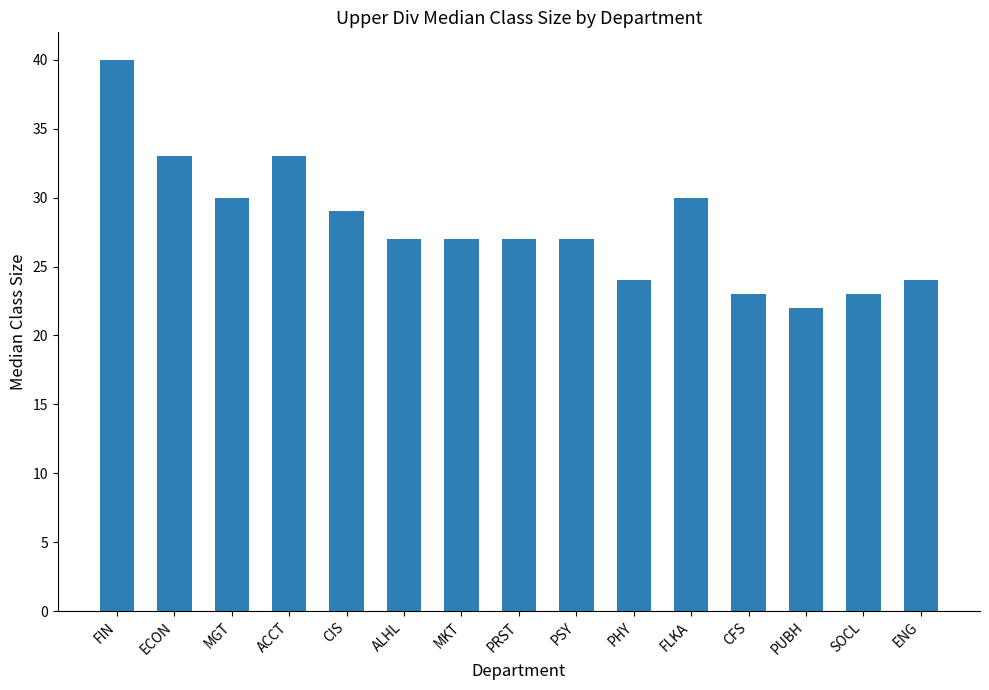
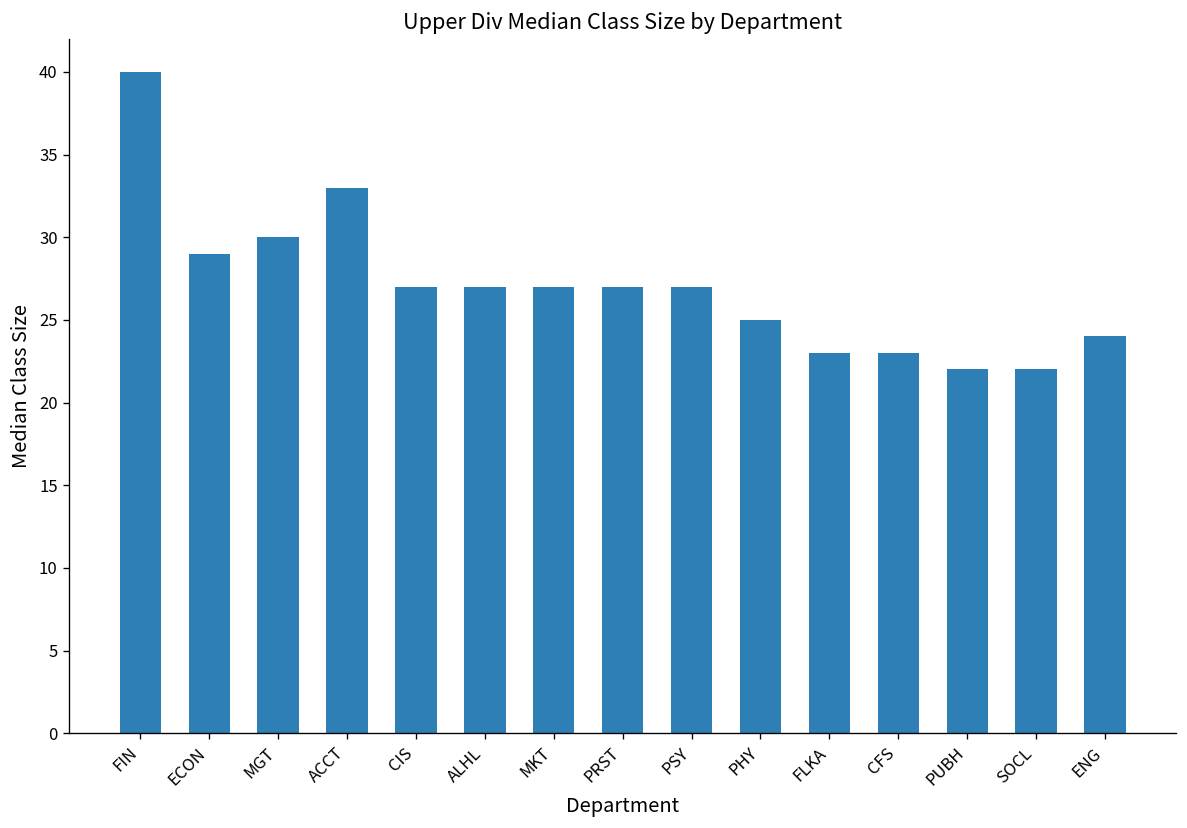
ECON: 33 -> 29
CIS: 29 -> 27
PHY: 24 -> 25
FLKA: 30 -> 23
SOCL: 23 -> 22
